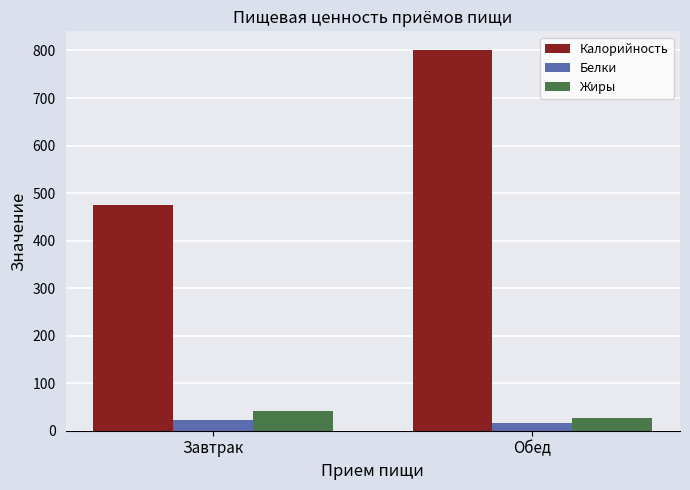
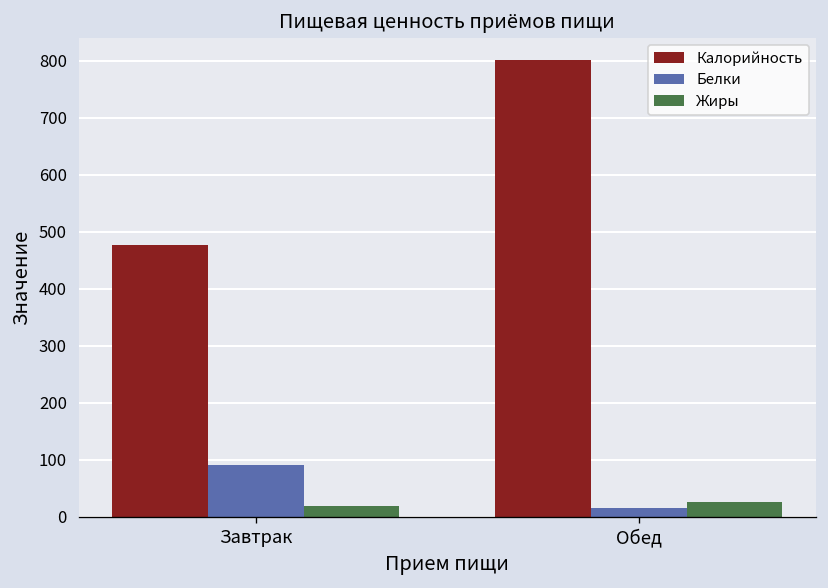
Белки, Завтрак: 20 -> 90
Жиры, Завтрак: 40 -> 20
